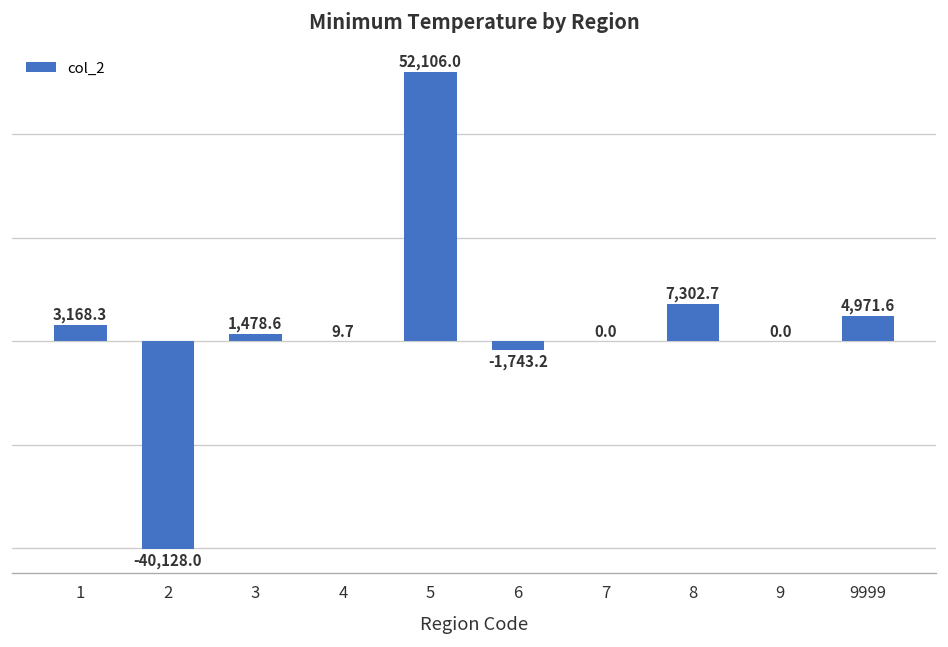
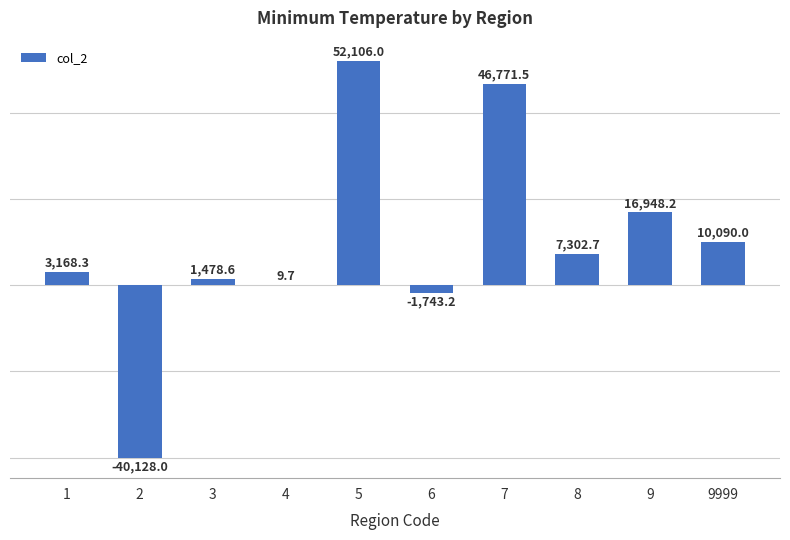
7: 0.0 -> 46,771.5
9: 0.0 -> 16,948.2
9999: 4,971.6 -> 10,090.0
